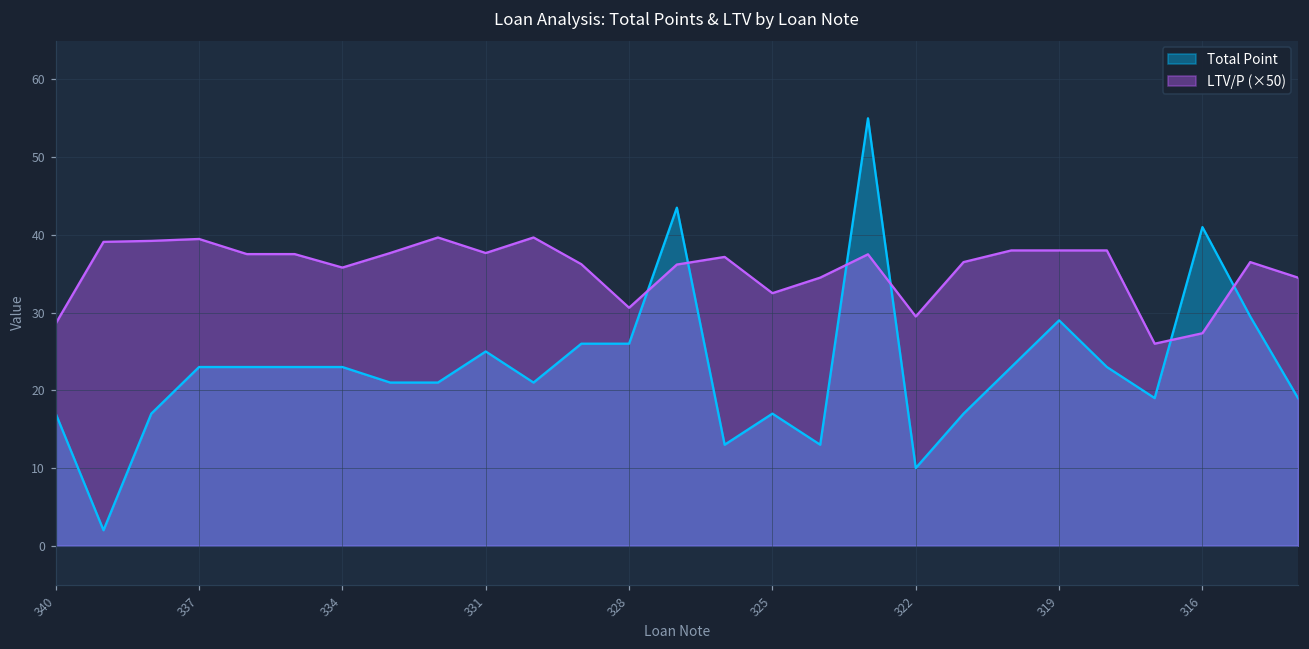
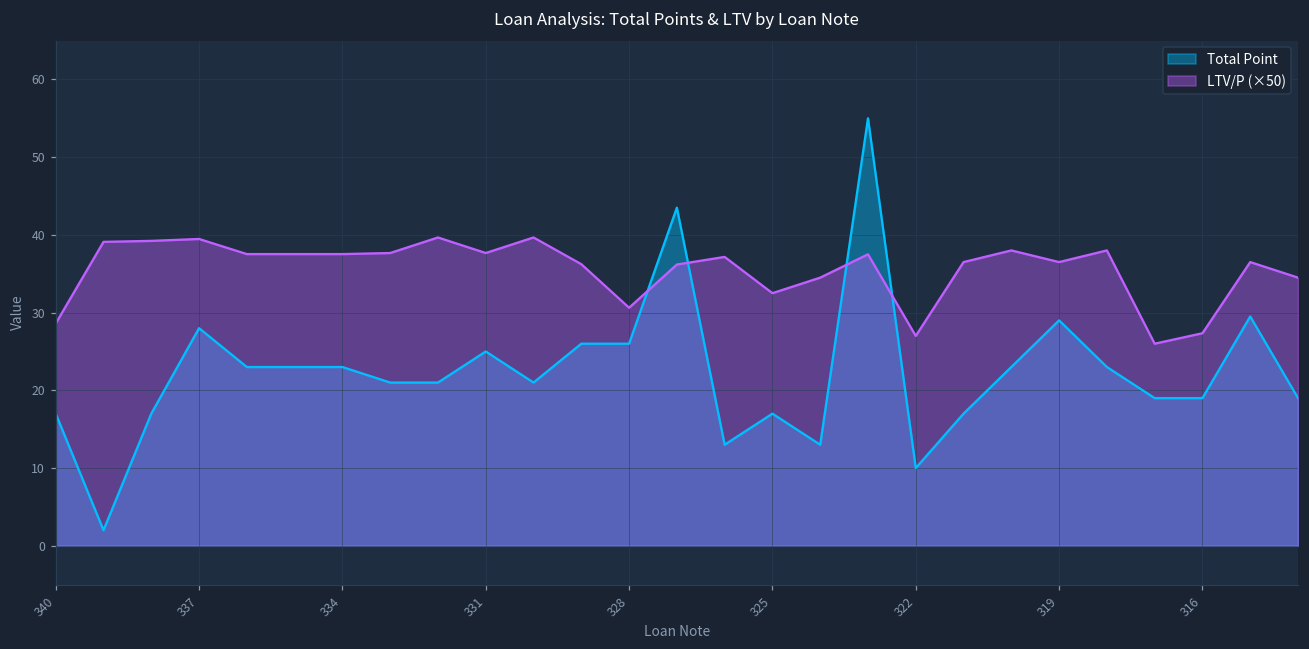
Total Point, 337: 23 -> 28
LTV/P (×50), 334: 36 -> 38
LTV/P (×50), 322: 30 -> 27
LTV/P (×50), 319: 38 -> 37
Total Point, 316: 41 -> 19
